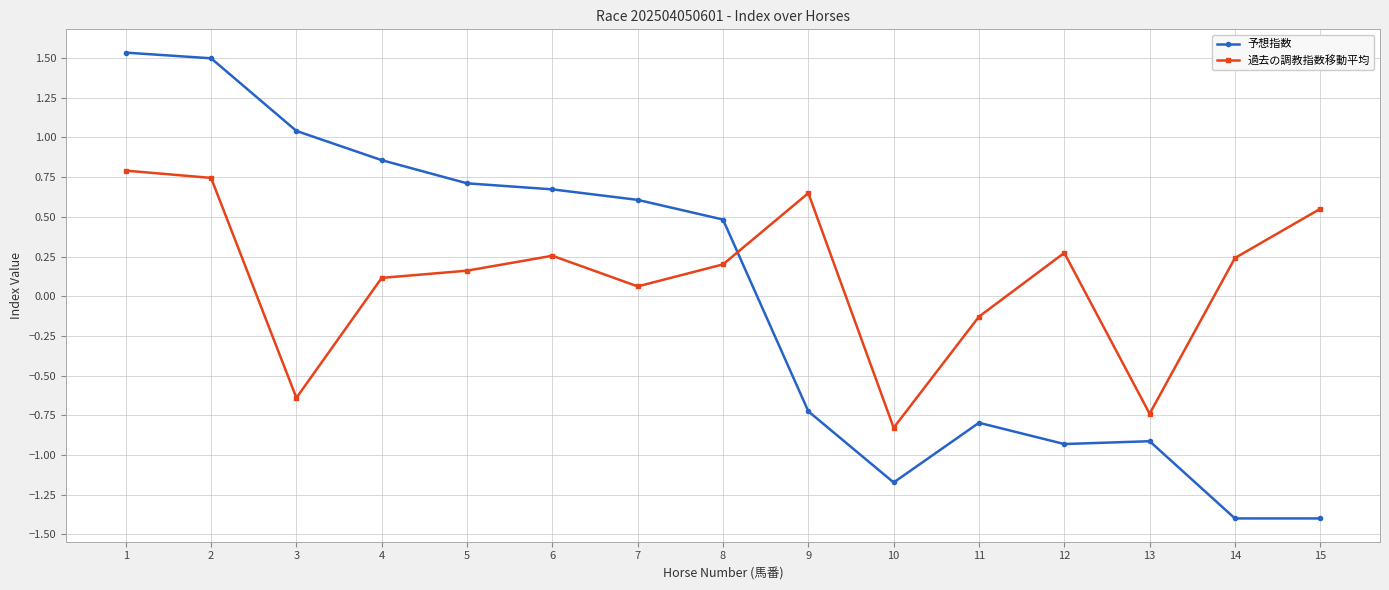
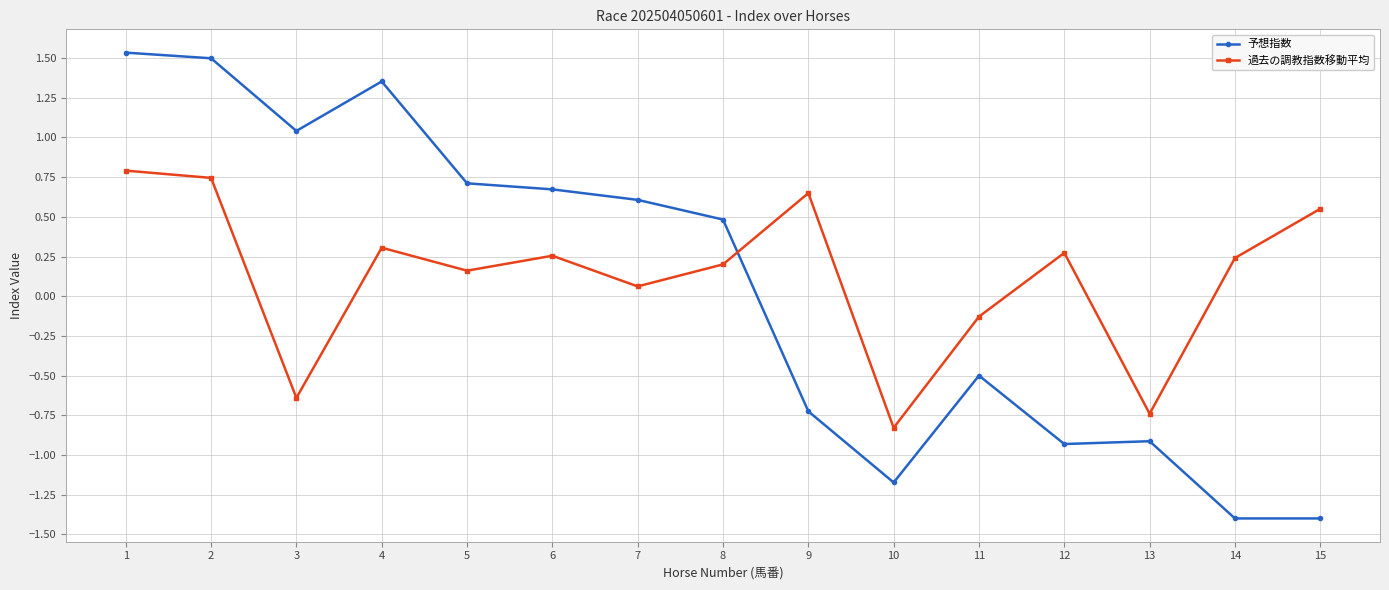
予想指数, 4: 0.86 -> 1.35
過去の調教指数移動平均, 4: 0.12 -> 0.31
予想指数, 11: -0.80 -> -0.50
